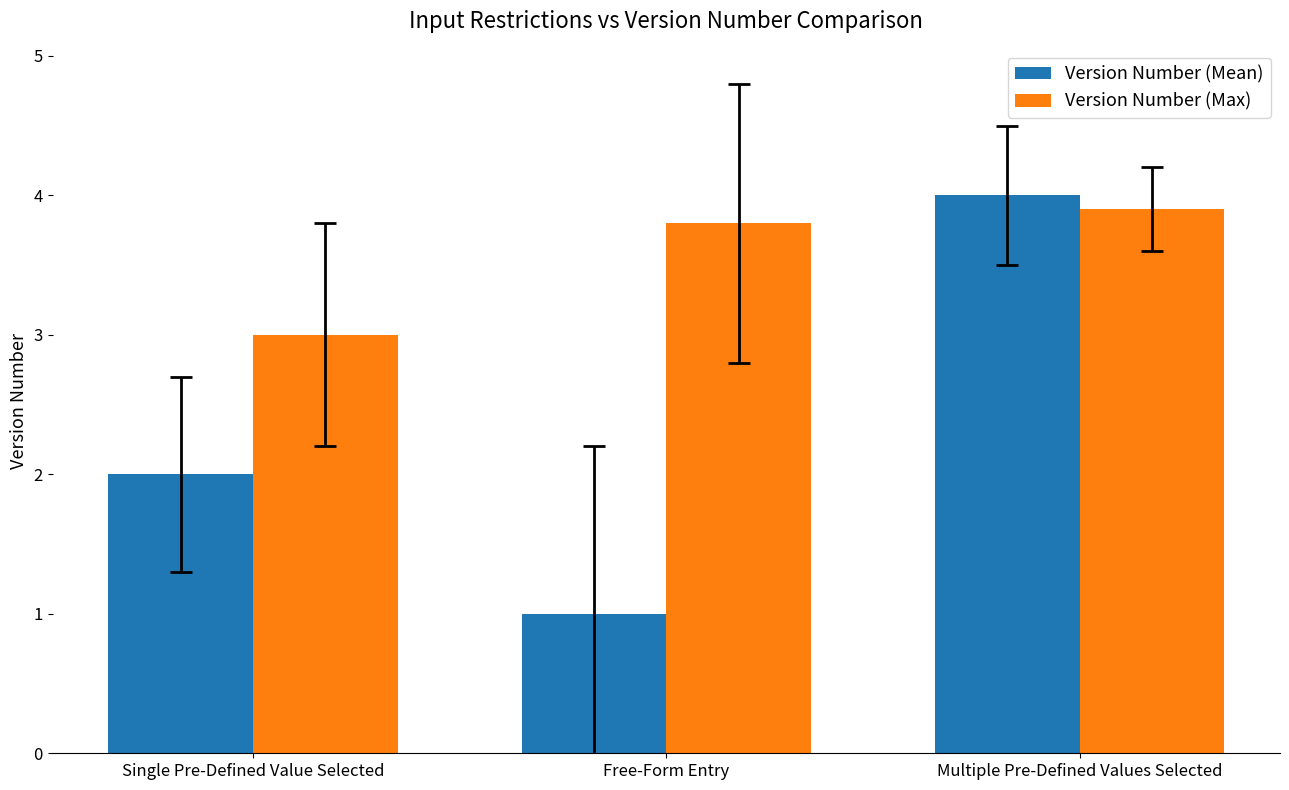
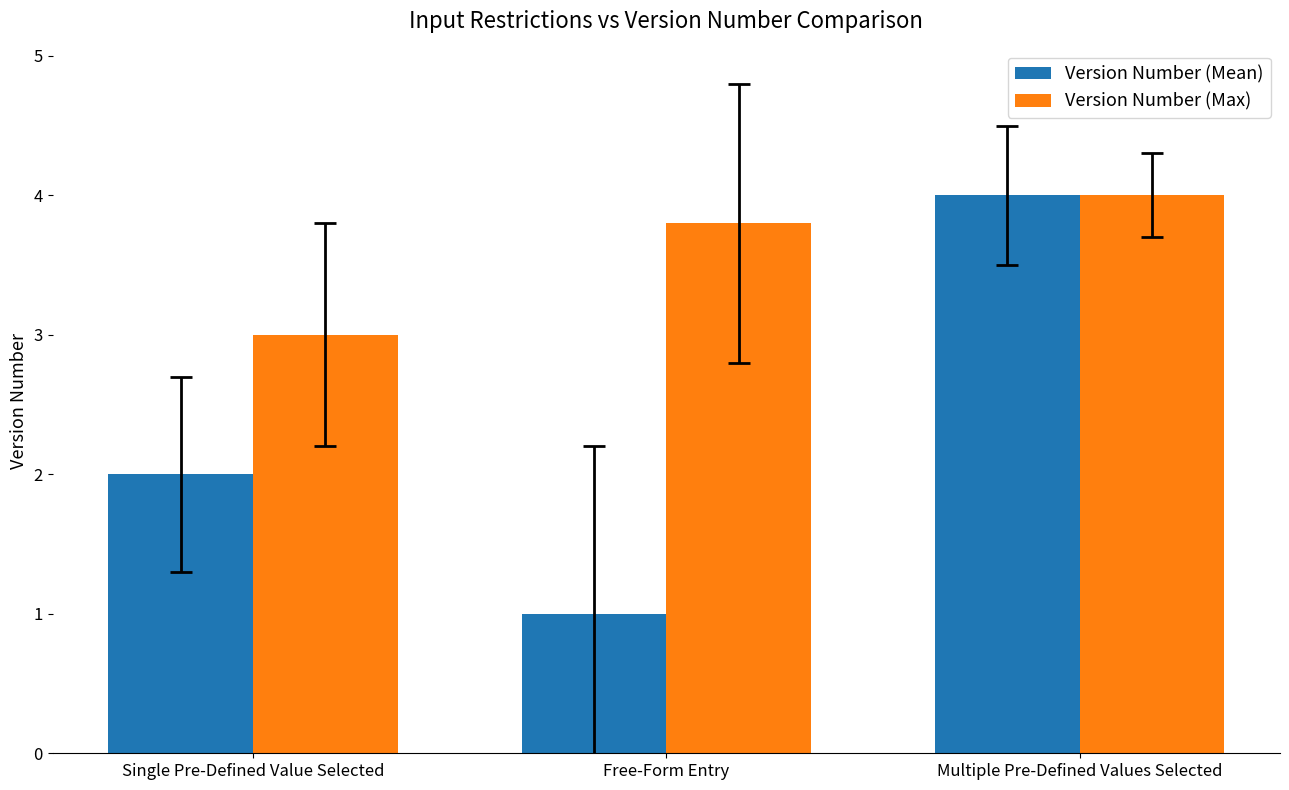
Version Number (Max), Multiple Pre-Defined Values Selected: 3.9 -> 4.0
